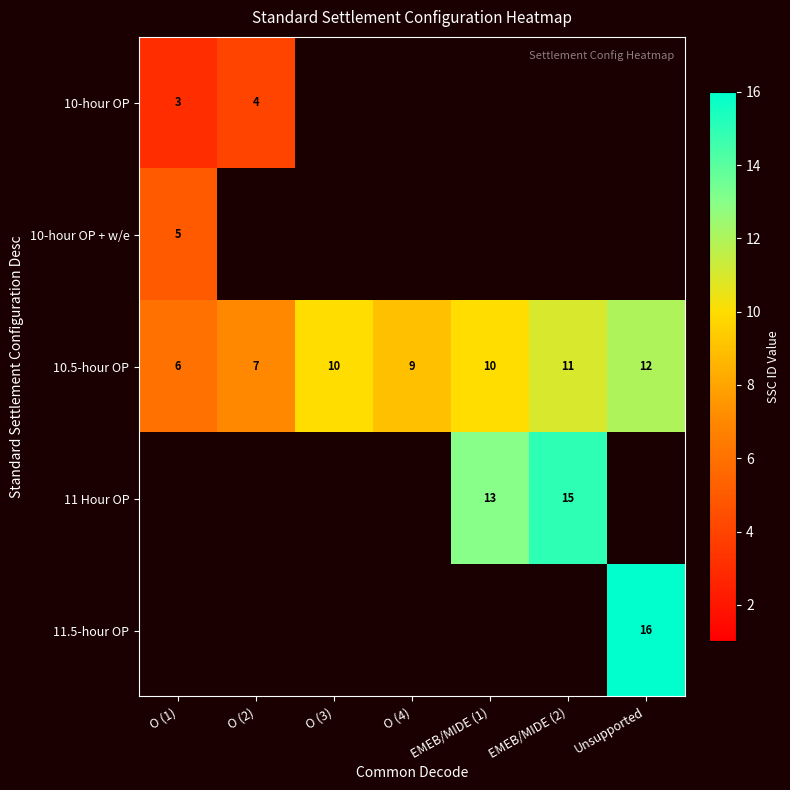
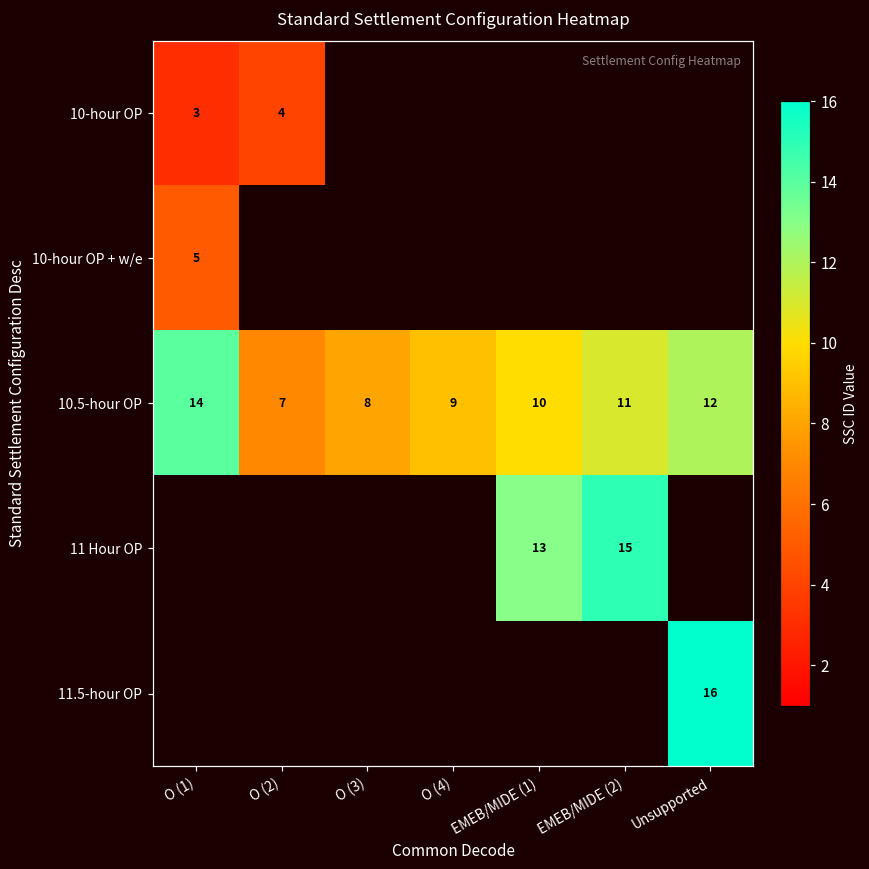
10.5-hour OP, O (1): 6 -> 14
10.5-hour OP, O (3): 10 -> 8
